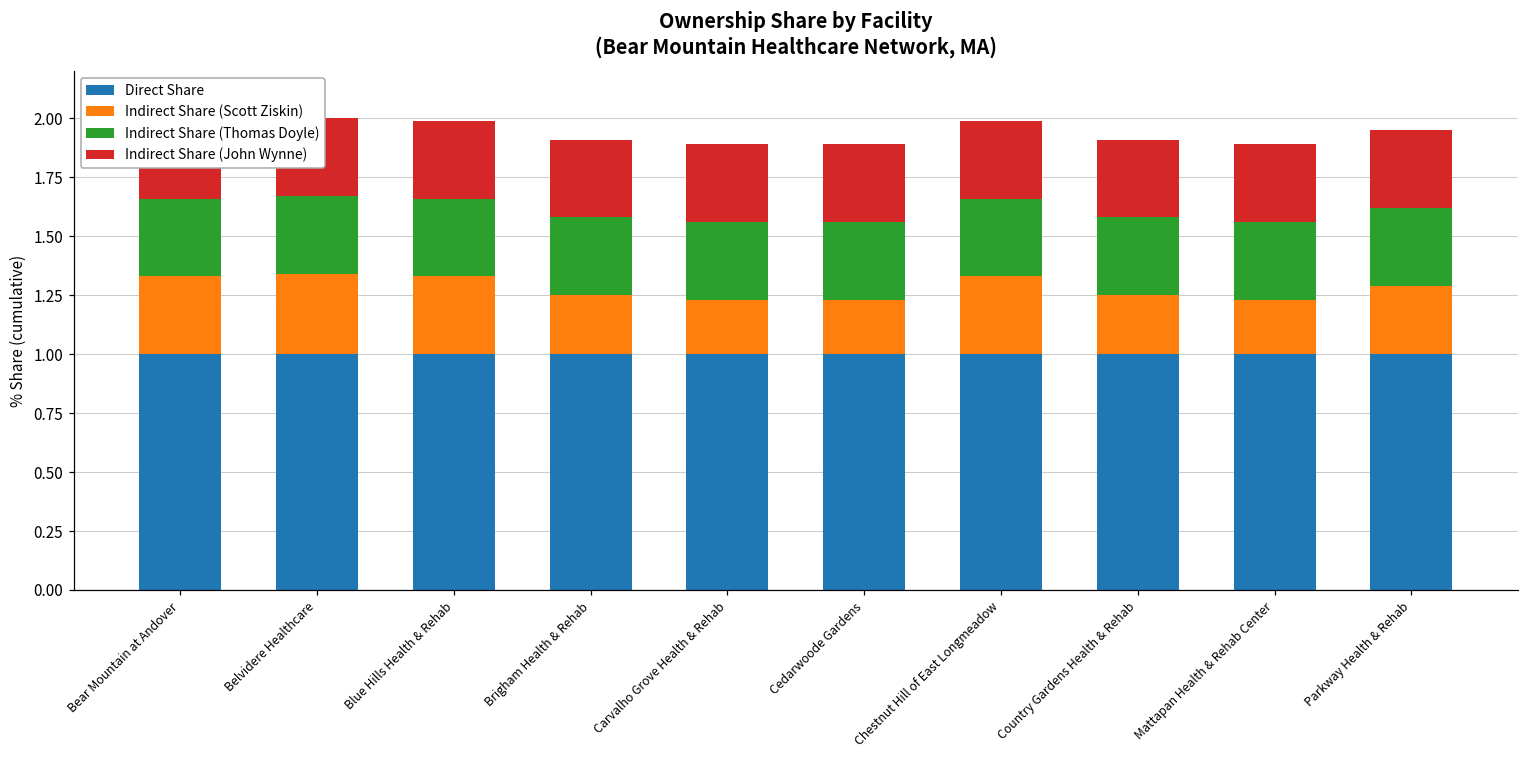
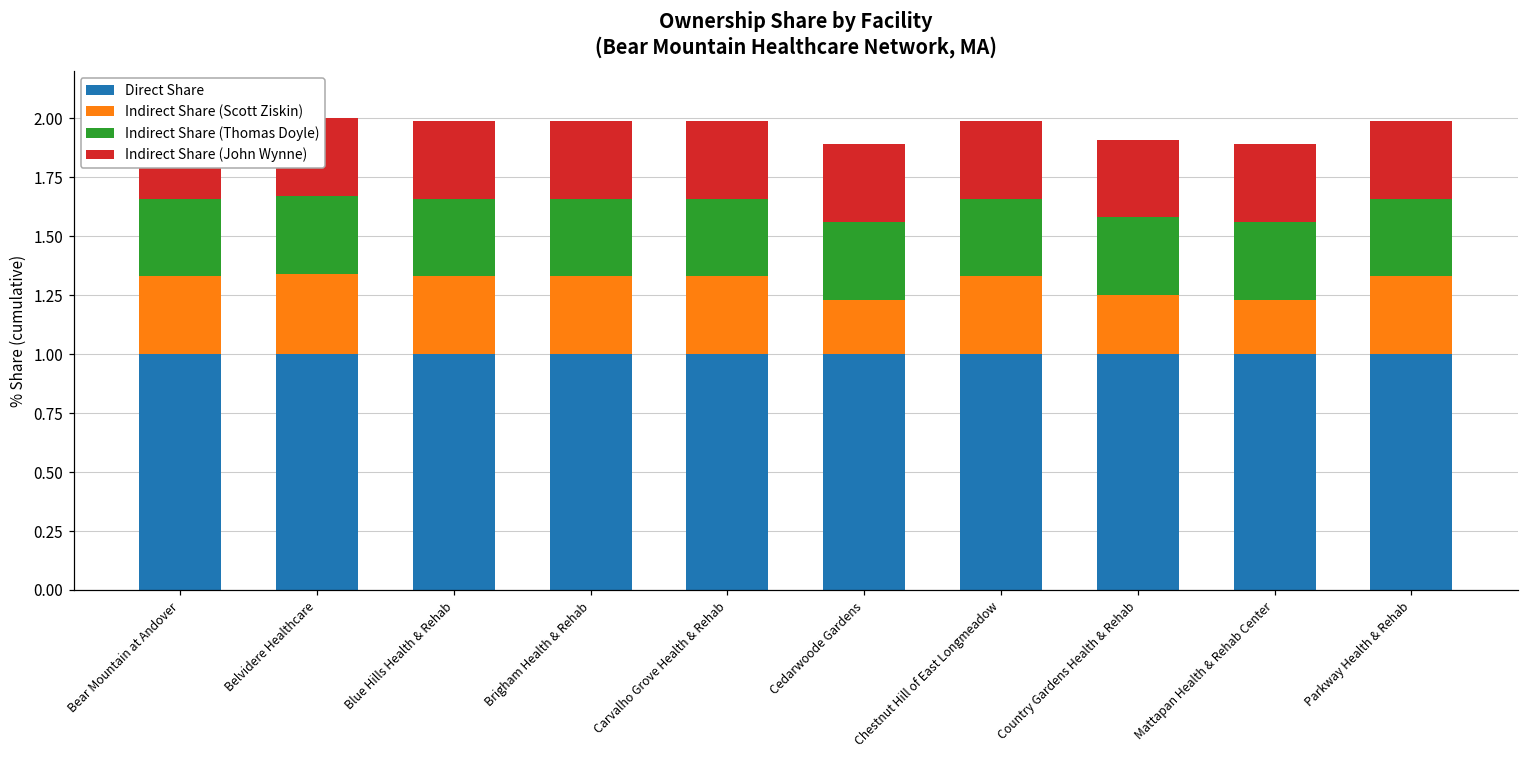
Indirect Share (Scott Ziskin), Brigham Health & Rehab: 0.25 -> 0.33
Indirect Share (Scott Ziskin), Carvalho Grove Health & Rehab: 0.23 -> 0.33
Indirect Share (Scott Ziskin), Parkway Health & Rehab: 0.29 -> 0.33
